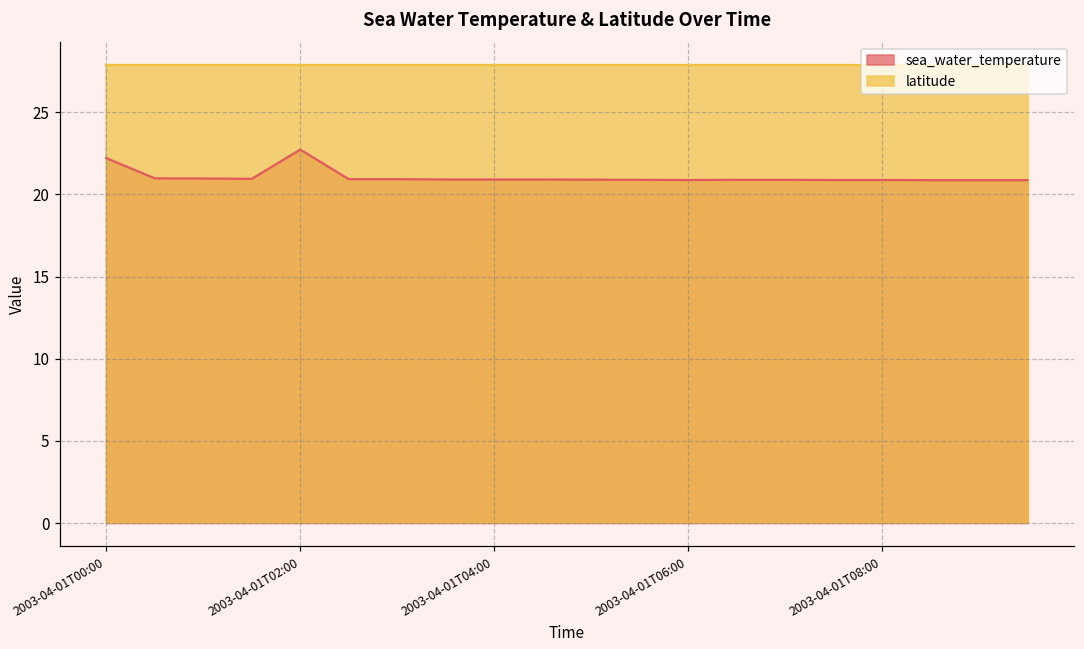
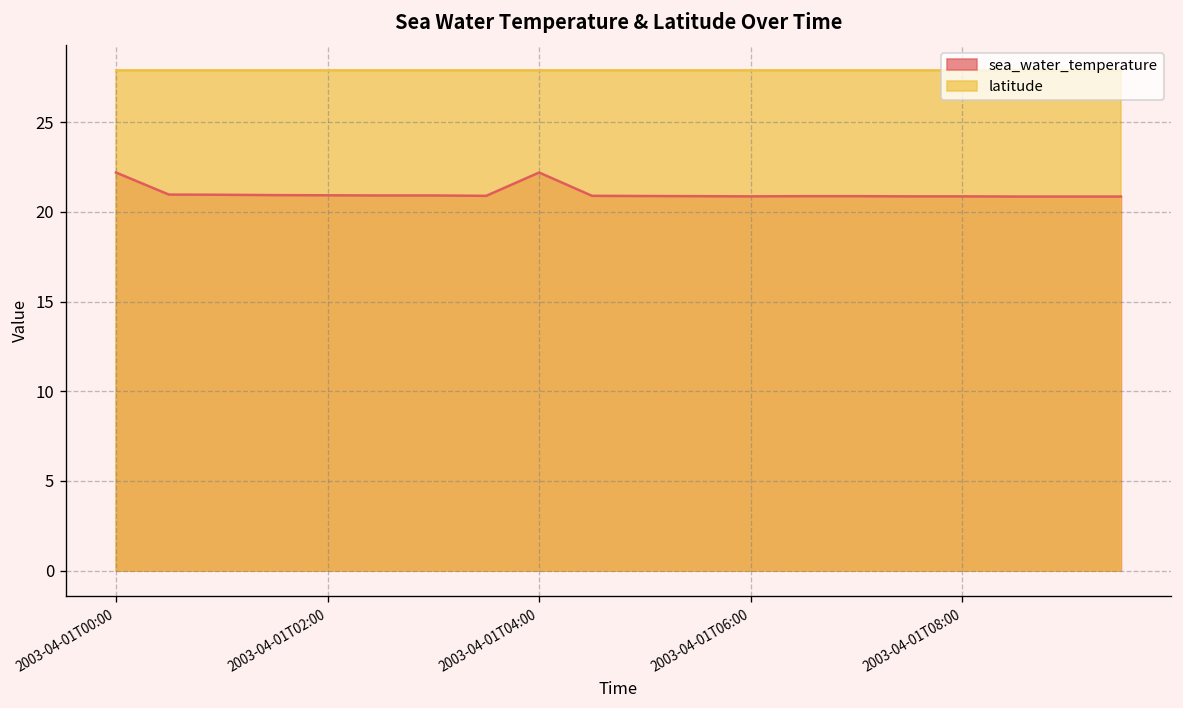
sea_water_temperature, 2003-04-01T02:00: 22.7 -> 20.9
sea_water_temperature, 2003-04-01T04:00: 20.9 -> 22.2
